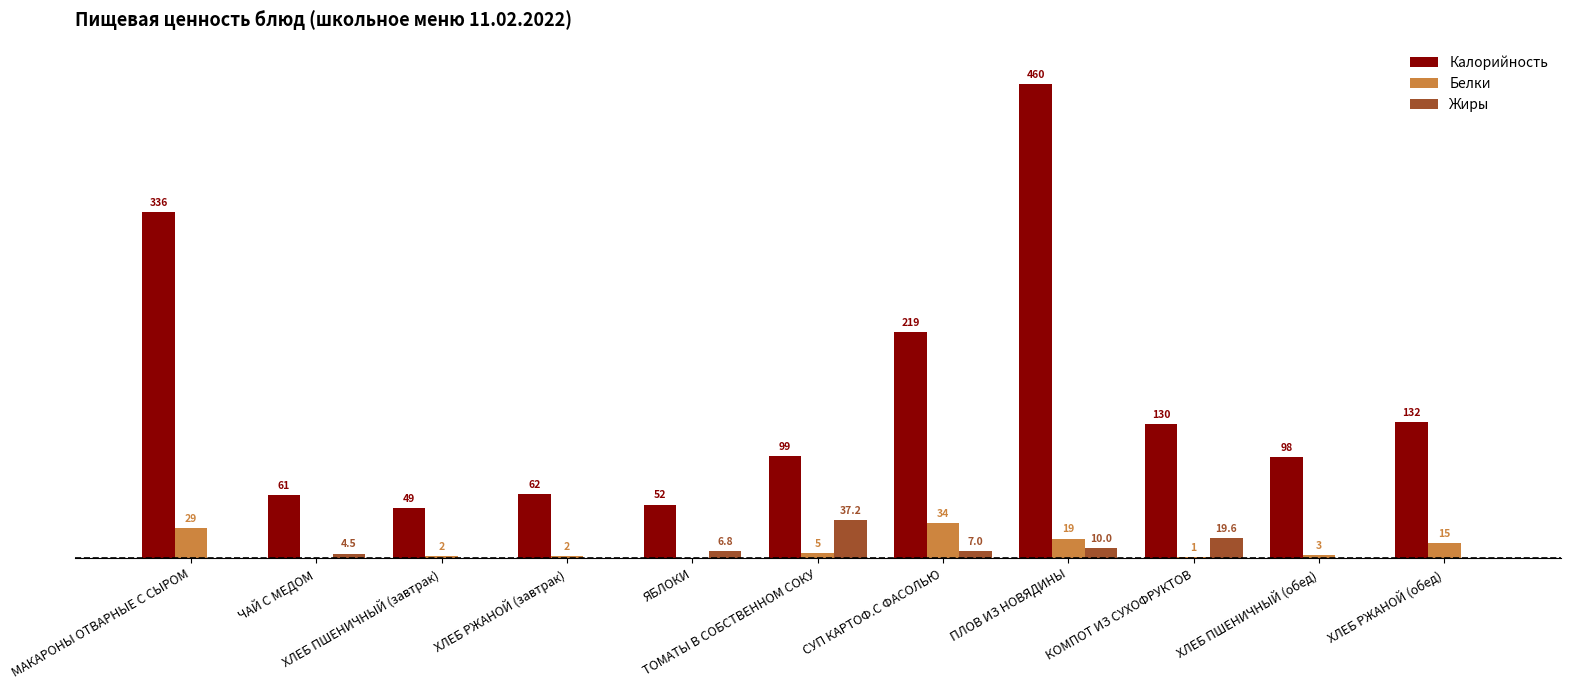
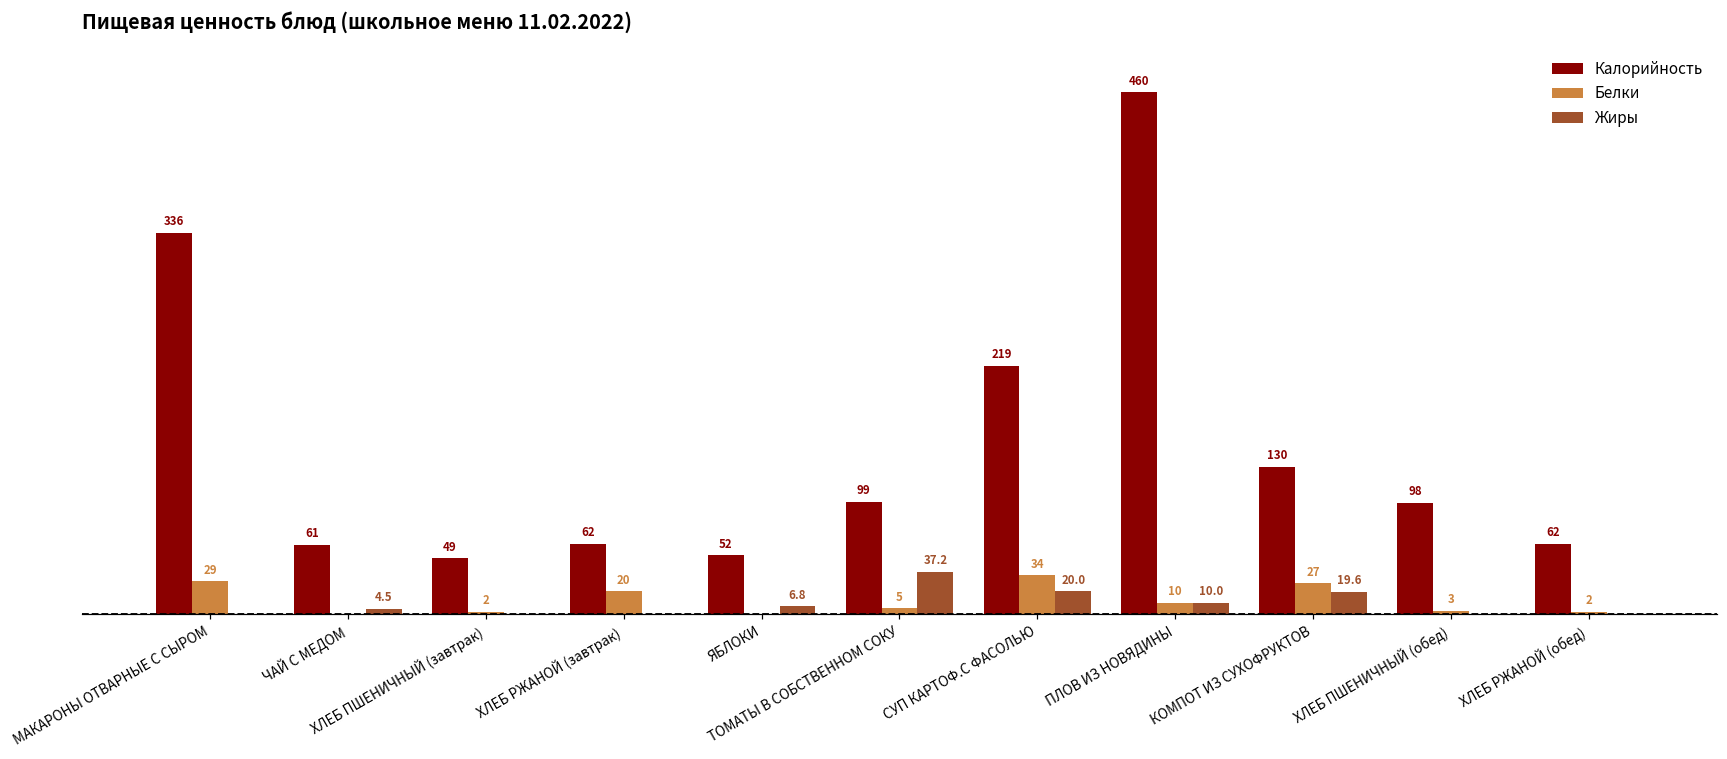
Белки, ХЛЕБ РЖАНОЙ (завтрак): 2 -> 20
Жиры, СУП КАРТОФ.С ФАСОЛЬЮ: 7.0 -> 20.0
Белки, ПЛОВ ИЗ НОВЯДИНЫ: 19 -> 10
Белки, КОМПОТ ИЗ СУХОФРУКТОВ: 1 -> 27
Калорийность, ХЛЕБ РЖАНОЙ (обед): 132 -> 62
Белки, ХЛЕБ РЖАНОЙ (обед): 15 -> 2
